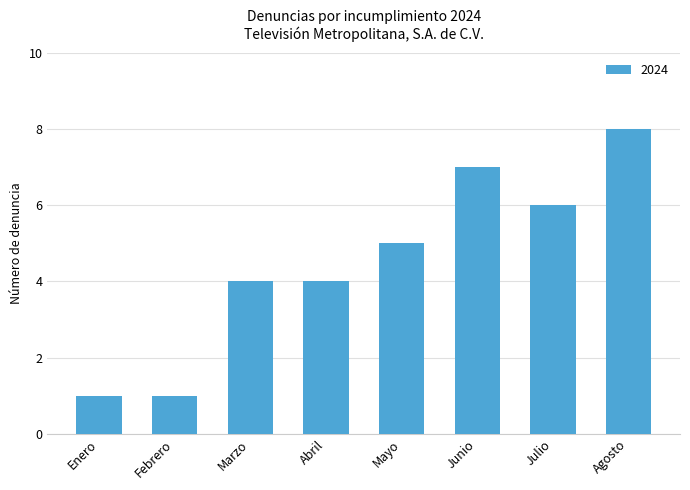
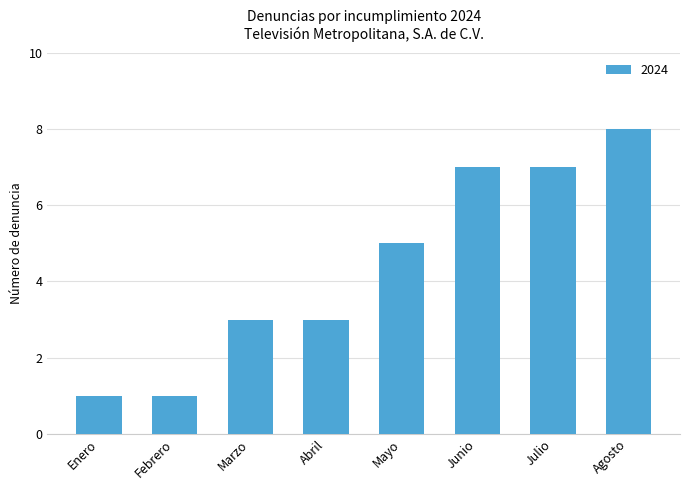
Marzo: 4 -> 3
Abril: 4 -> 3
Julio: 6 -> 7
